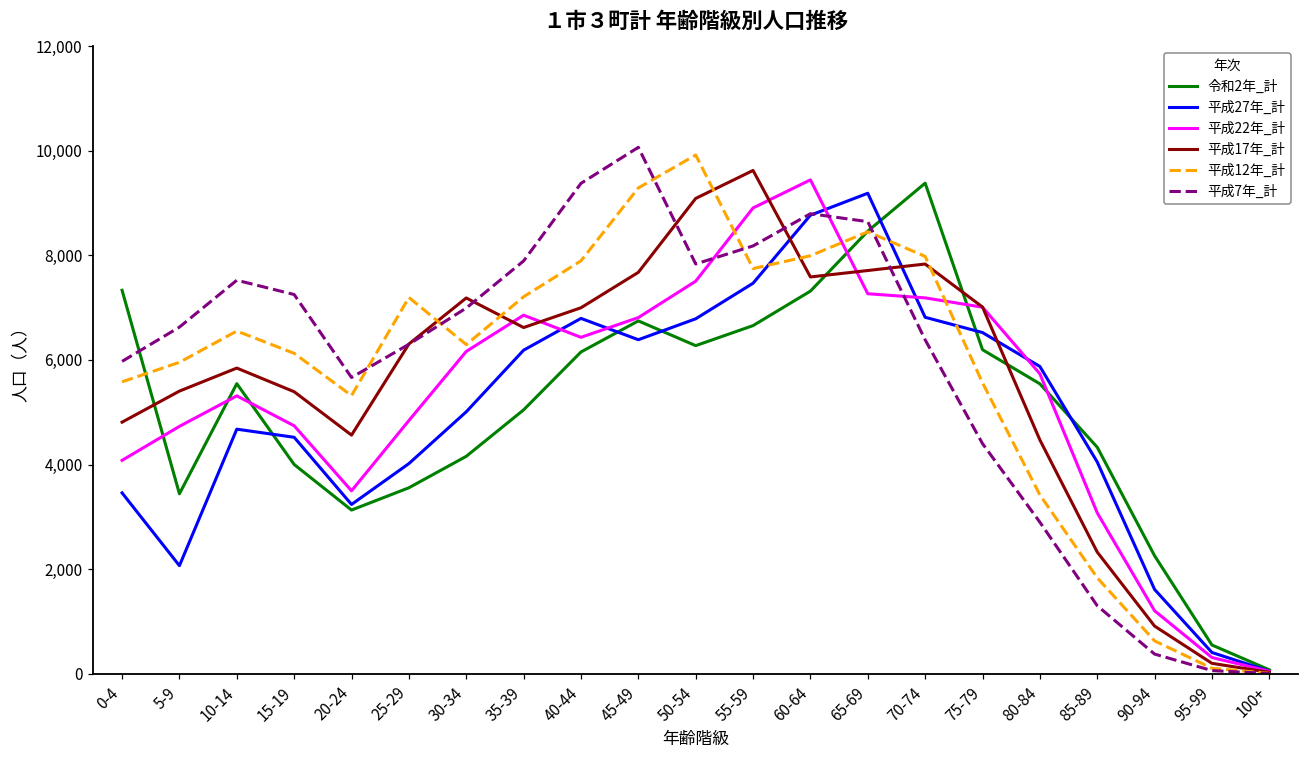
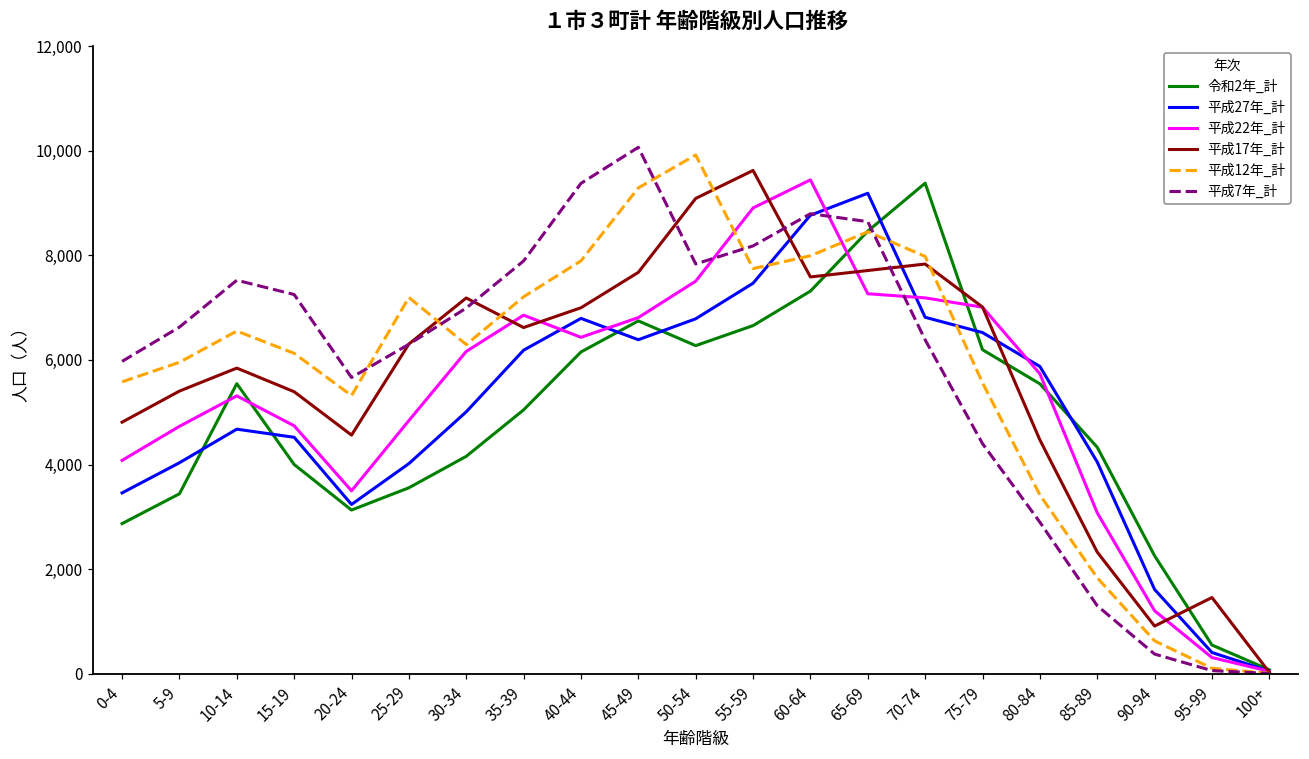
令和2年_計, 0-4: 7,300 -> 2,900
平成27年_計, 5-9: 2,100 -> 4,000
平成17年_計, 95-99: 200 -> 1,500
